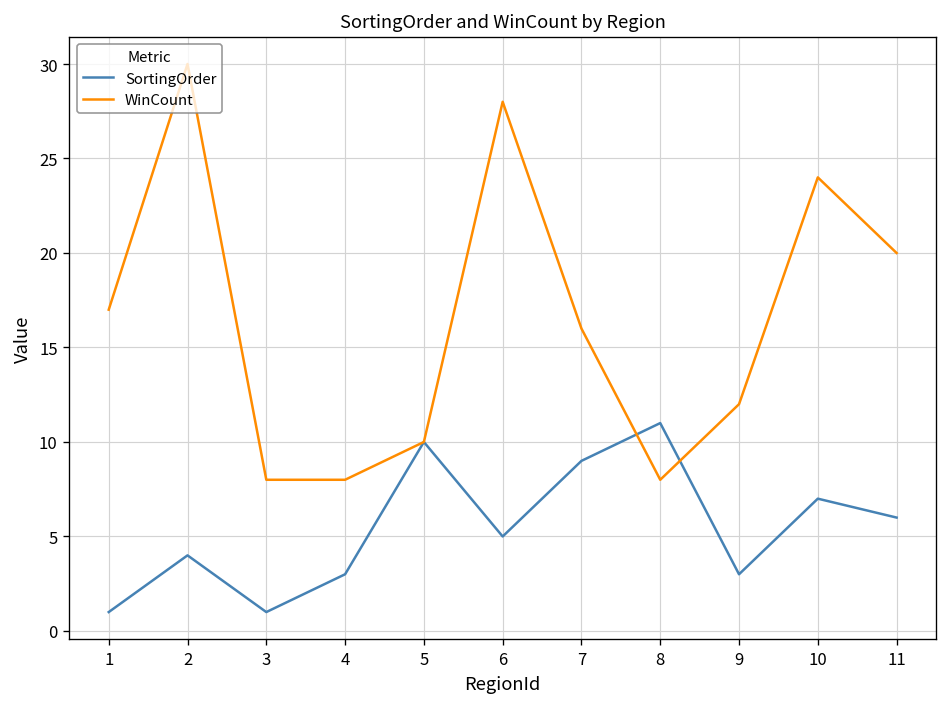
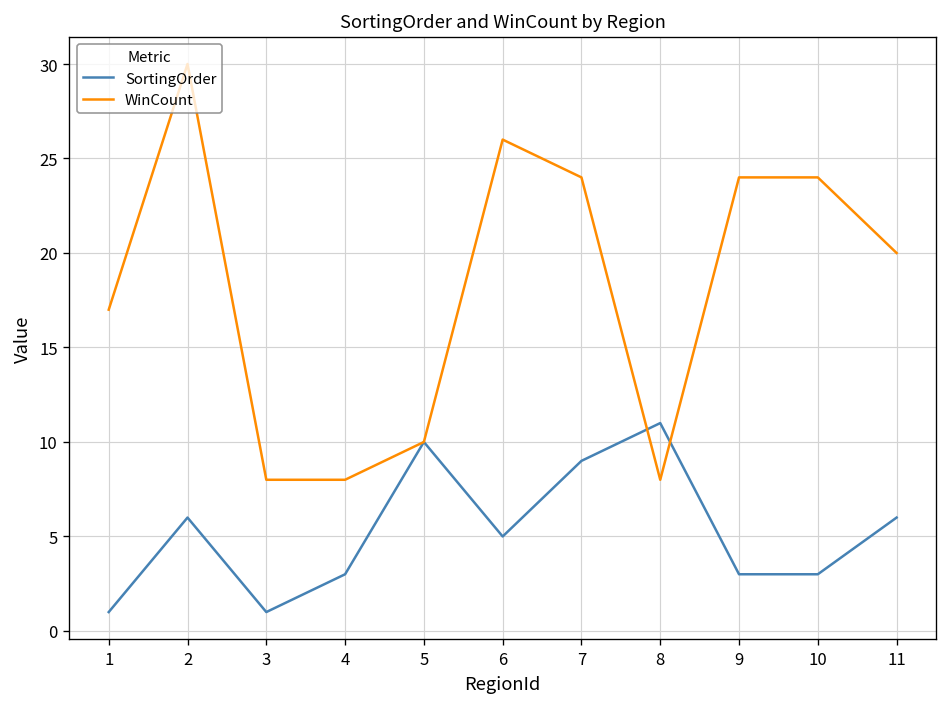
SortingOrder, 2: 4 -> 6
WinCount, 6: 28 -> 26
WinCount, 7: 16 -> 24
WinCount, 9: 12 -> 24
SortingOrder, 10: 7 -> 3
